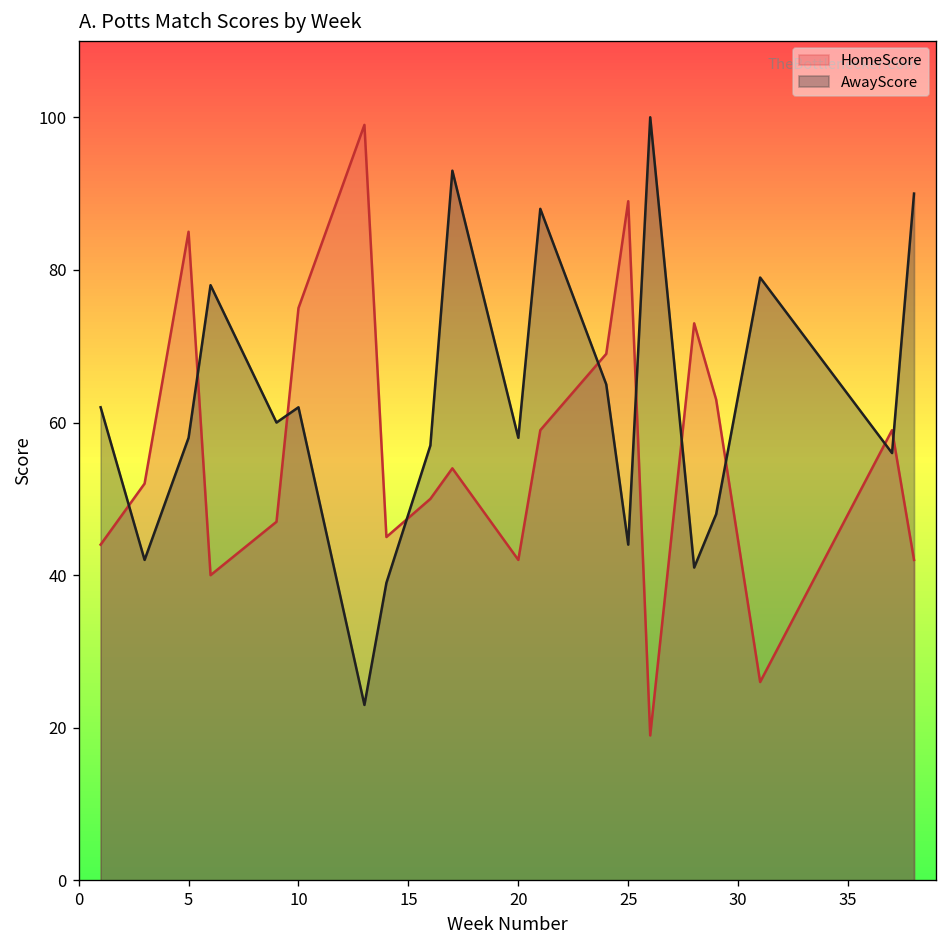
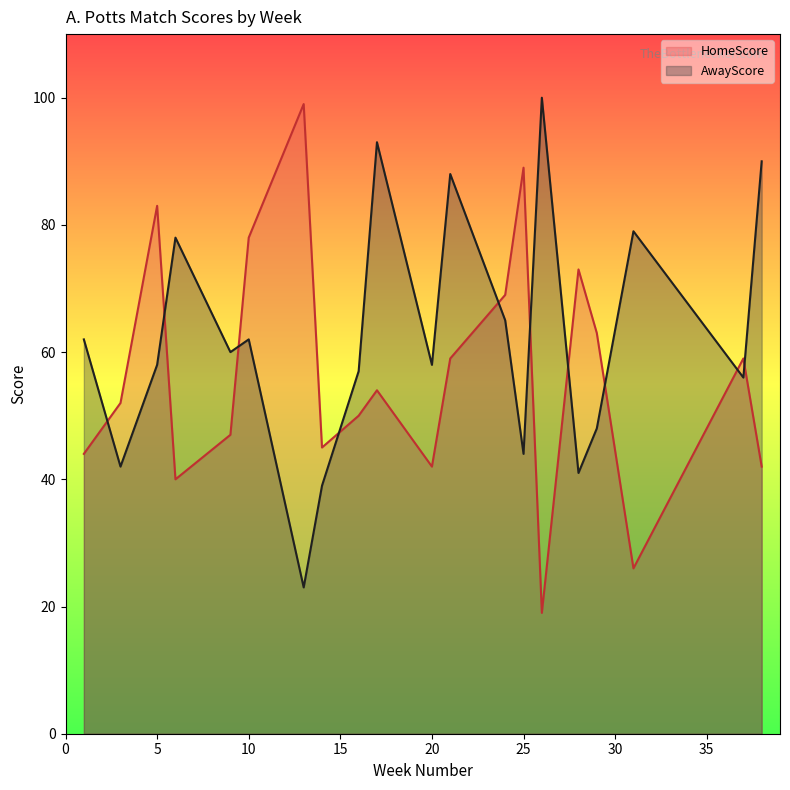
HomeScore, 5: 85 -> 83
HomeScore, 10: 75 -> 78
